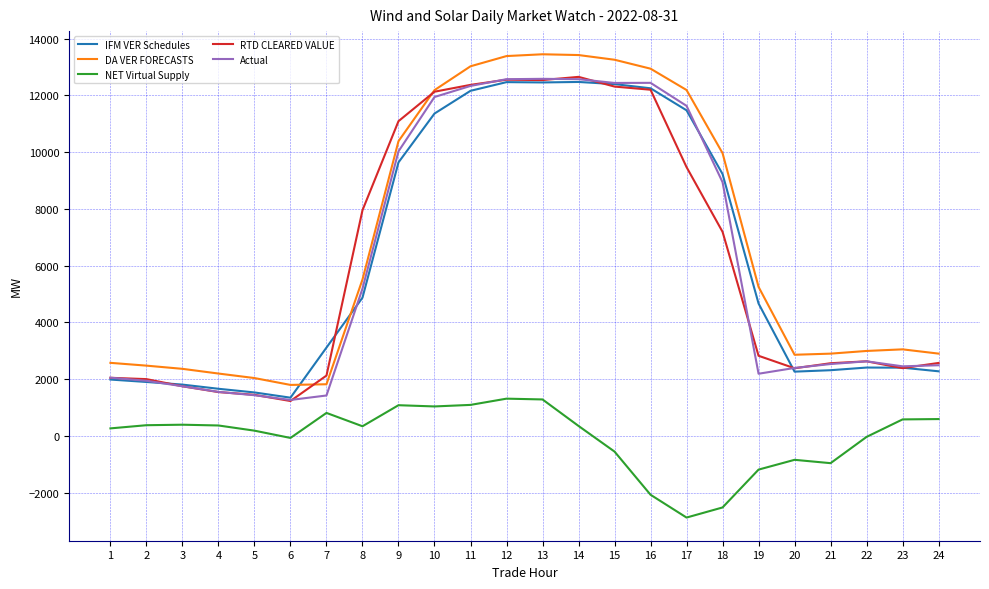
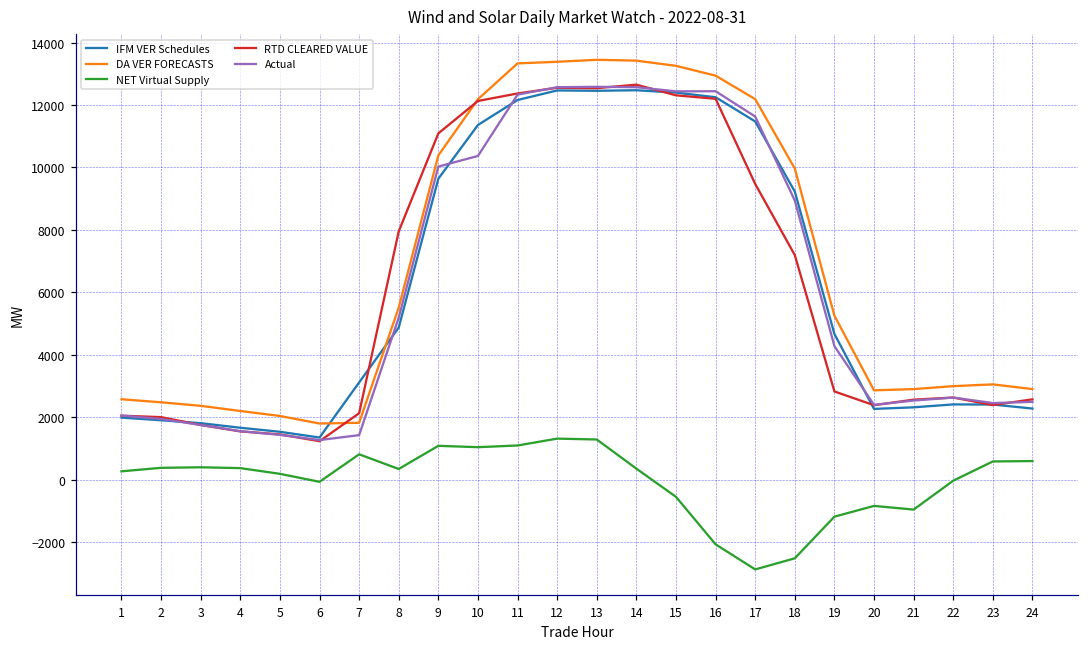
Actual, 10: 11900 -> 10400
DA VER FORECASTS, 11: 13000 -> 13300
Actual, 19: 2200 -> 4300
